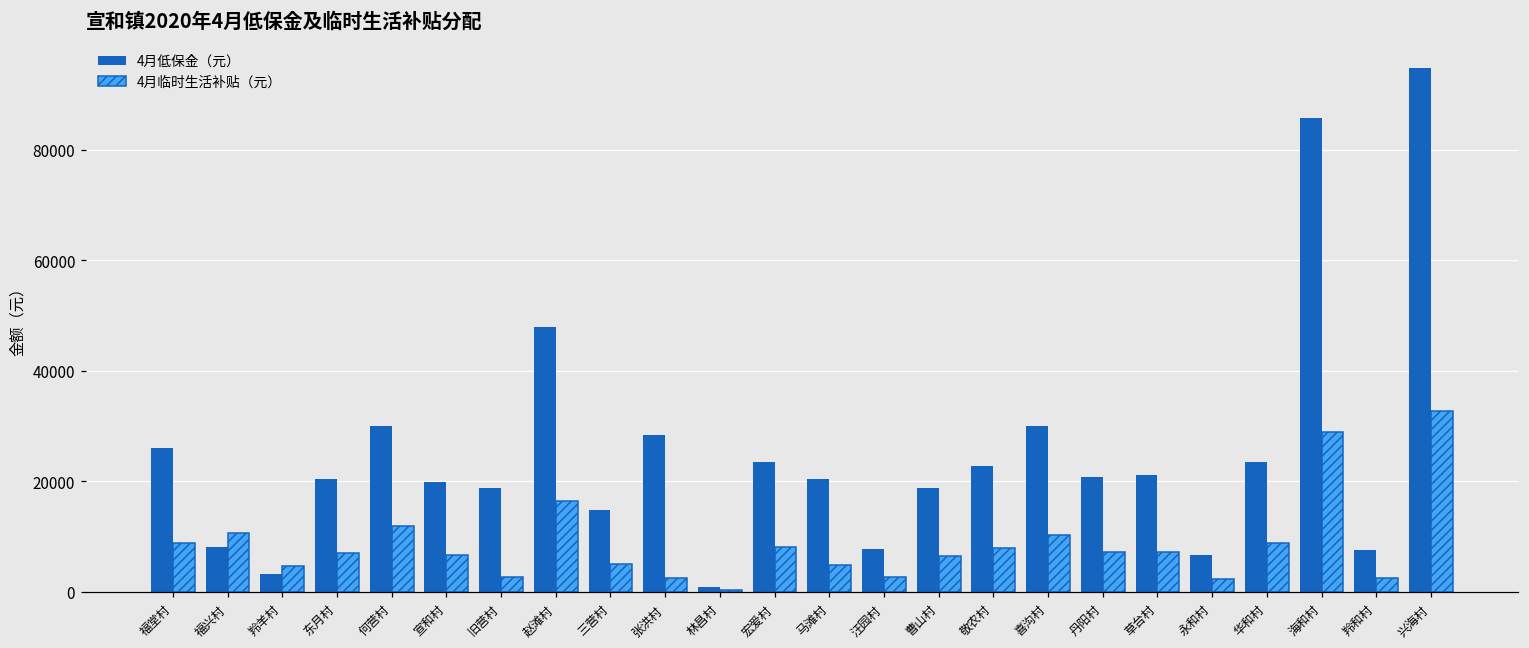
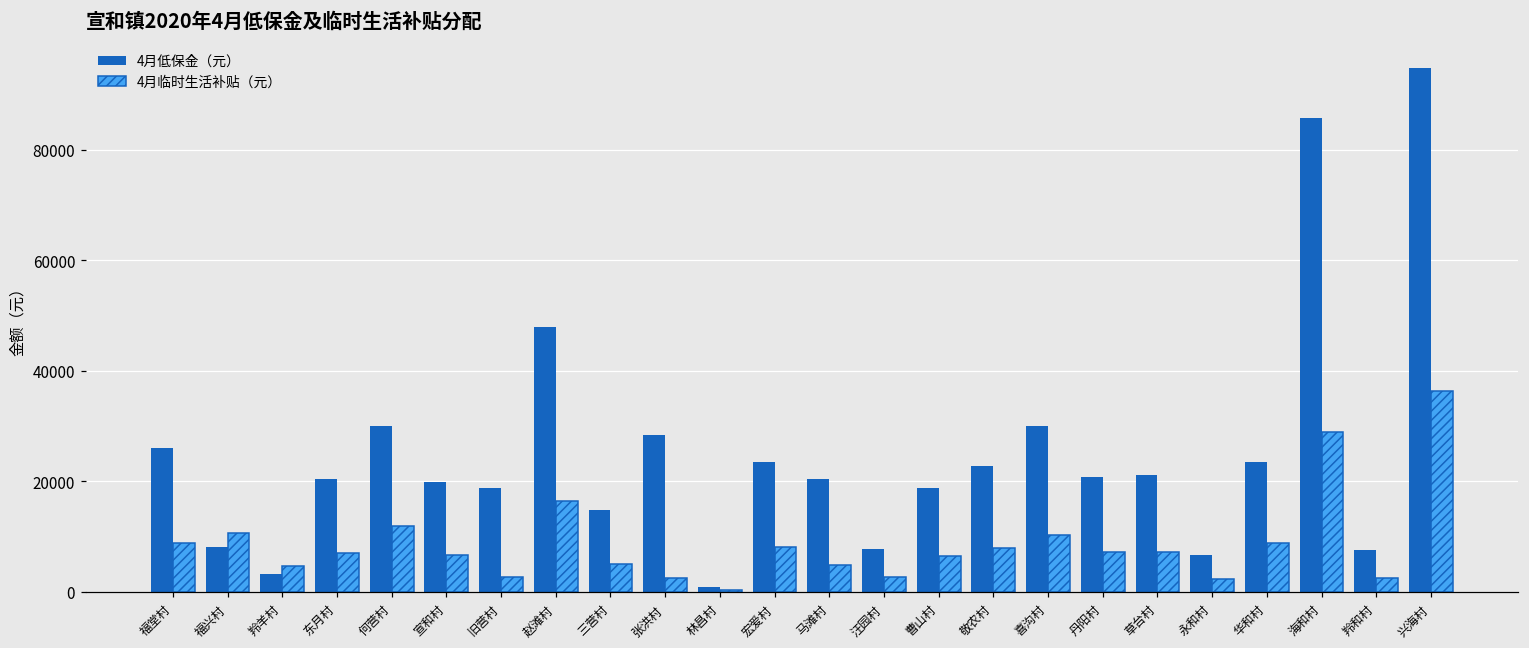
4月临时生活补贴（元）, 兴海村: 33000 -> 36000
